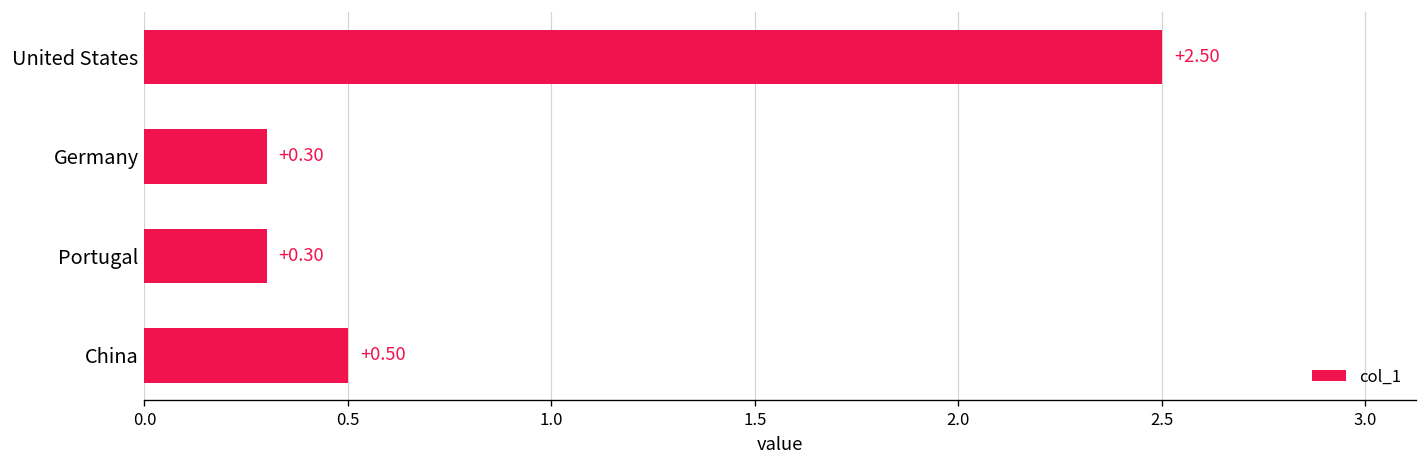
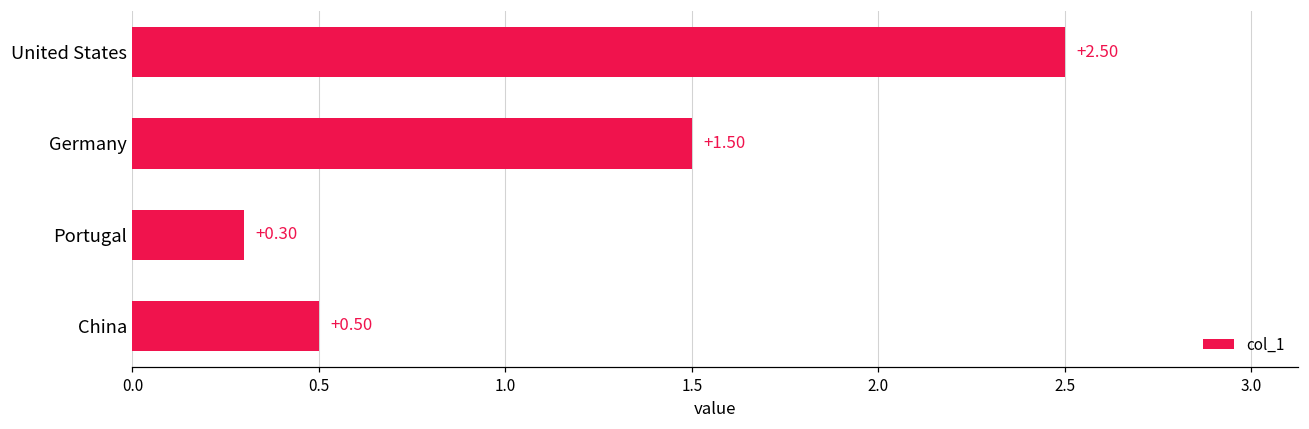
Germany: +0.30 -> +1.50
